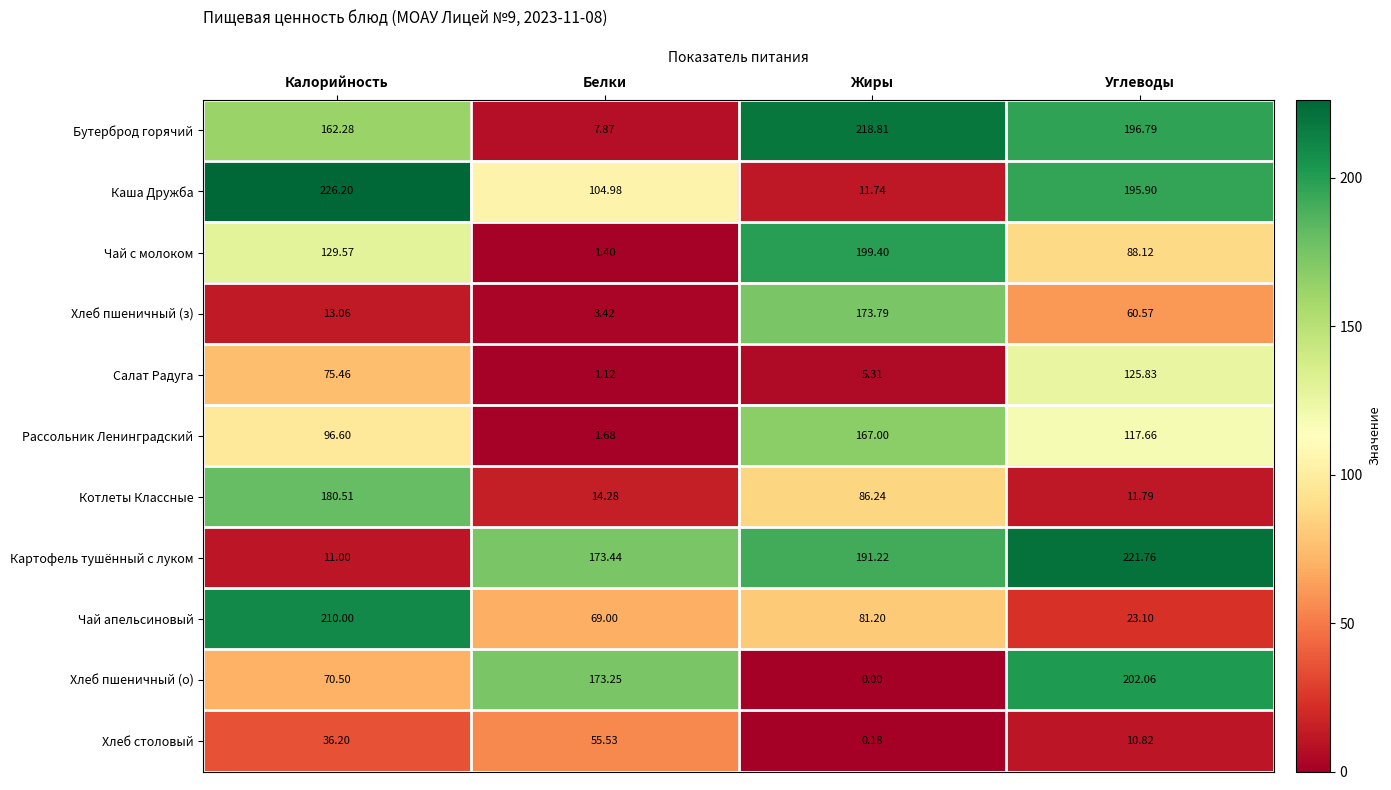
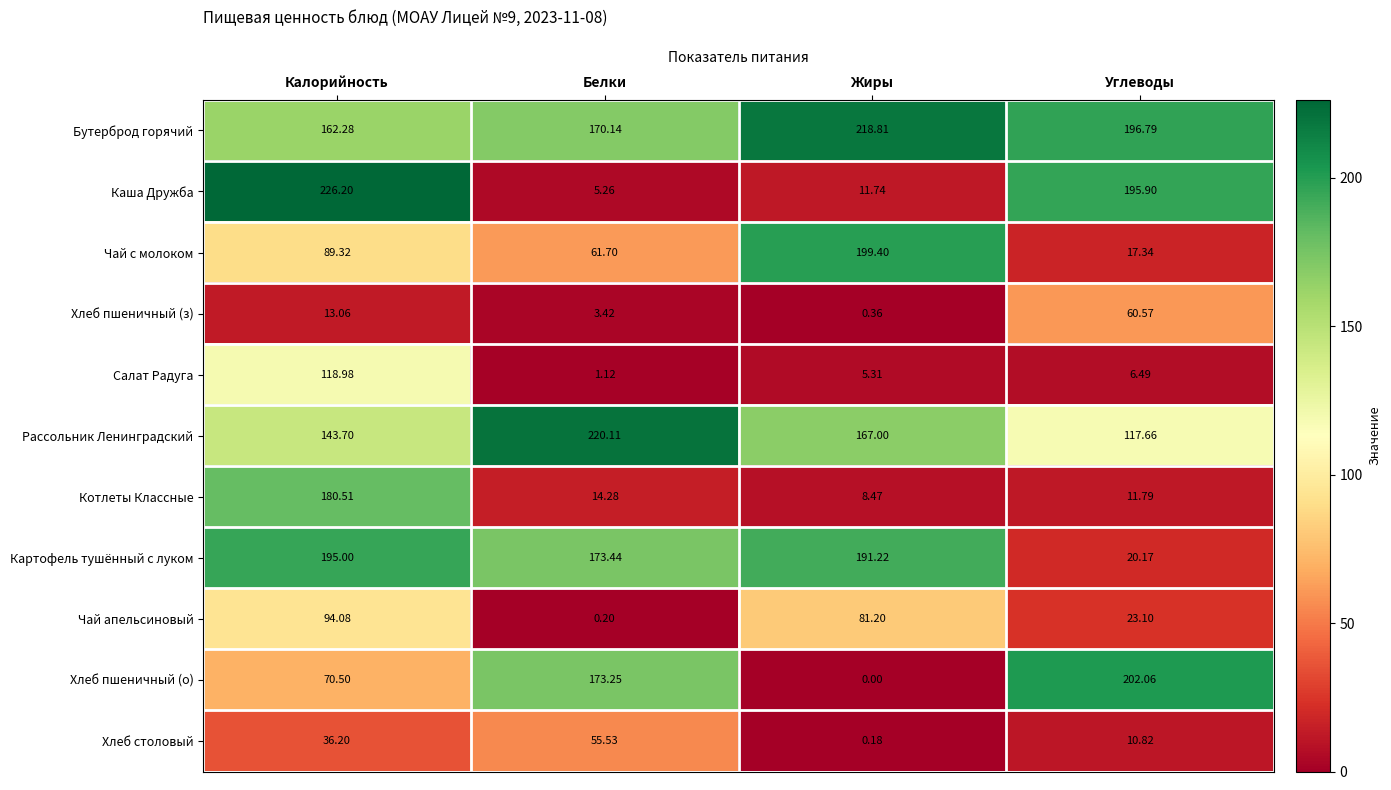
Бутерброд горячий, Белки: 7.87 -> 170.14
Каша Дружба, Белки: 104.98 -> 5.26
Чай с молоком, Калорийность: 129.57 -> 89.32
Чай с молоком, Белки: 1.40 -> 61.70
Чай с молоком, Углеводы: 88.12 -> 17.34
Хлеб пшеничный (з), Жиры: 173.79 -> 0.36
Салат Радуга, Калорийность: 75.46 -> 118.98
Салат Радуга, Углеводы: 125.83 -> 6.49
Рассольник Ленинградский, Калорийность: 96.60 -> 143.70
Рассольник Ленинградский, Белки: 1.68 -> 220.11
Котлеты Классные, Жиры: 86.24 -> 8.47
Картофель тушённый с луком, Калорийность: 11.00 -> 195.00
Картофель тушённый с луком, Углеводы: 221.76 -> 20.17
Чай апельсиновый, Калорийность: 210.00 -> 94.08
Чай апельсиновый, Белки: 69.00 -> 0.20
